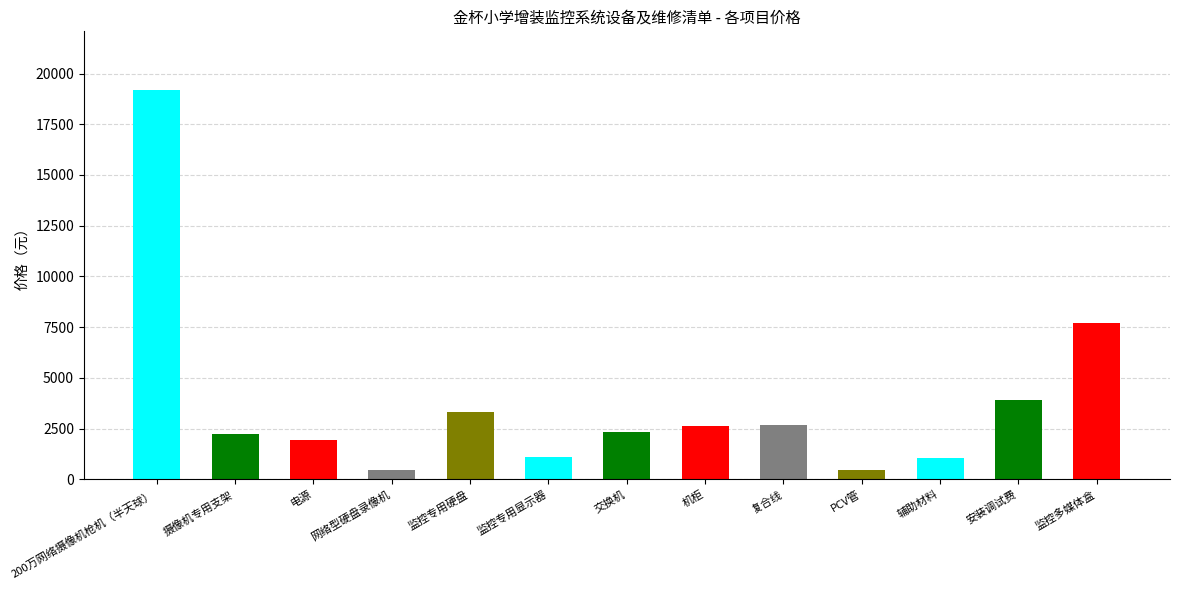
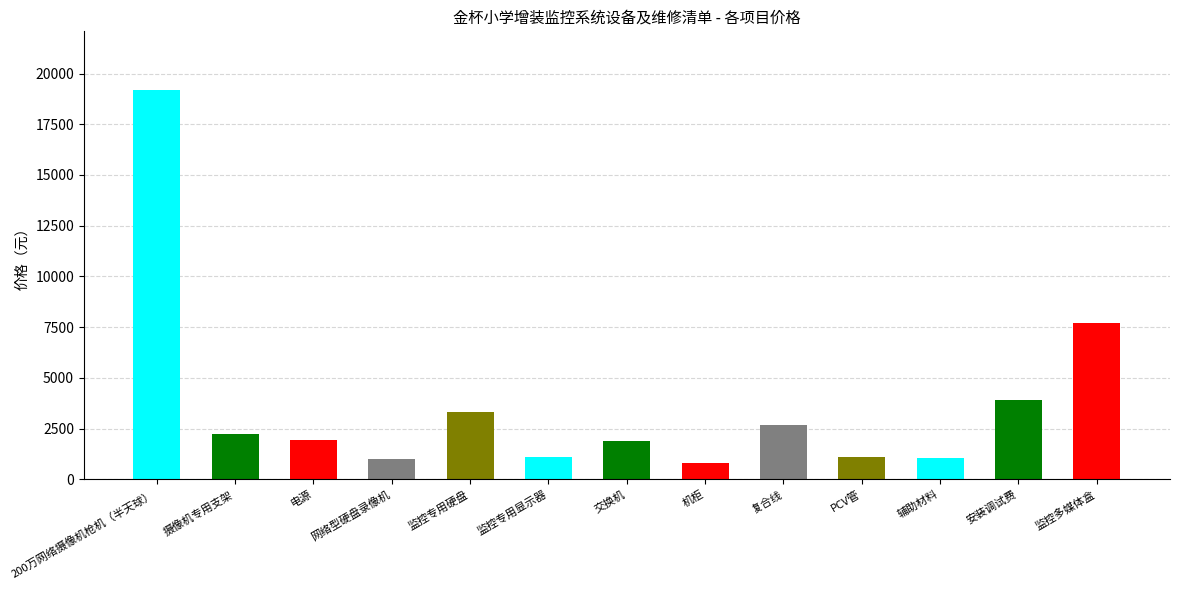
网络型硬盘录像机: 500 -> 1000
交换机: 2300 -> 1900
机柜: 2600 -> 800
PCV管: 500 -> 1100
